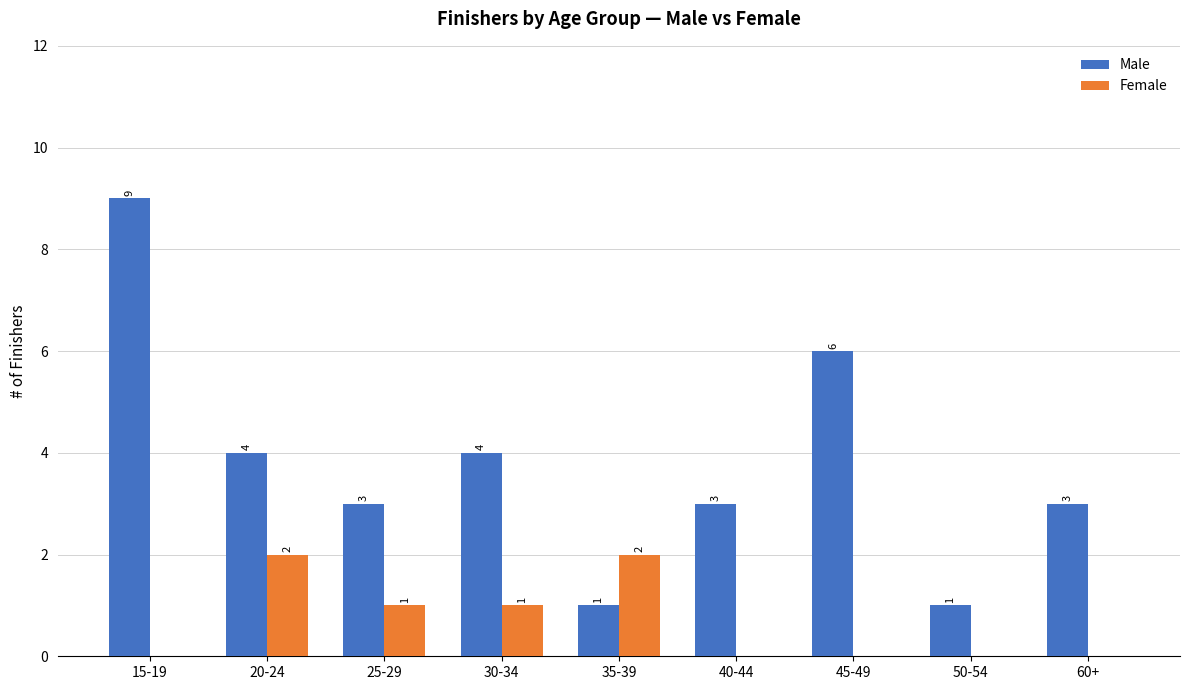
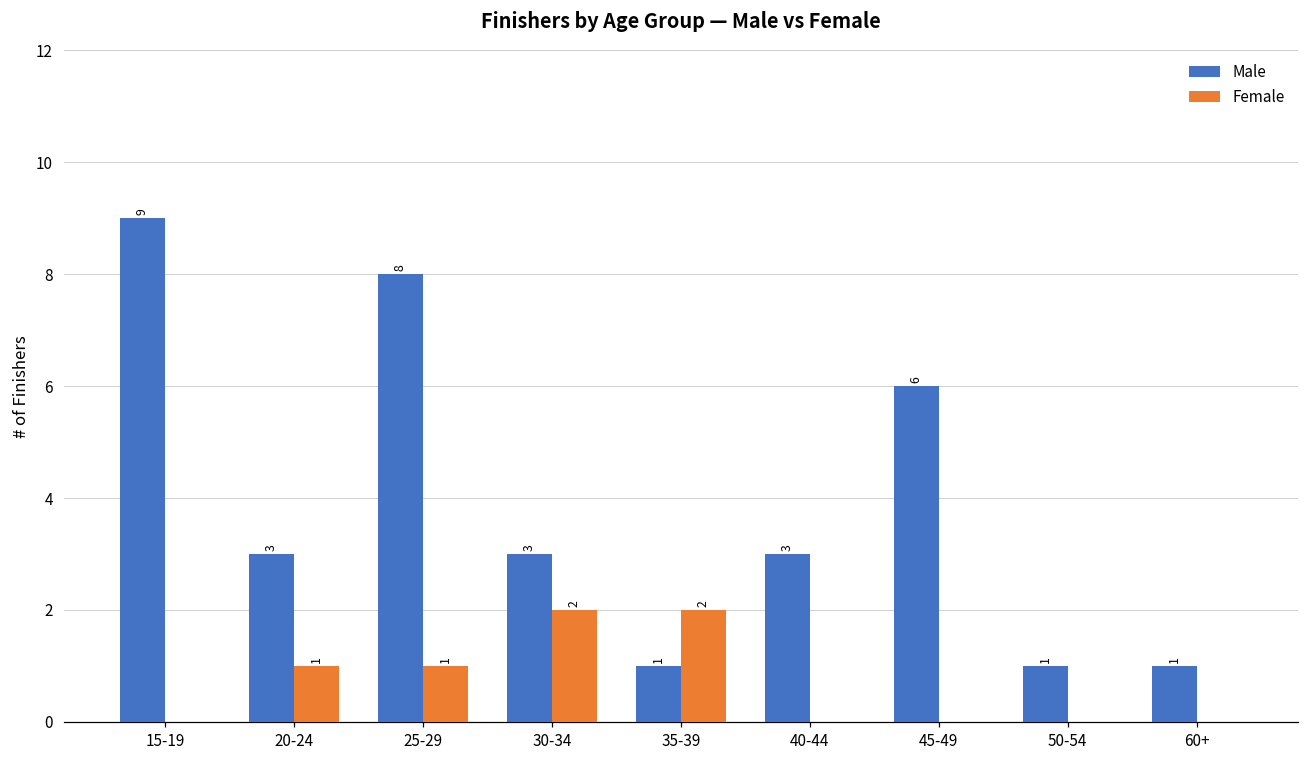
Male, 20-24: 4 -> 3
Female, 20-24: 2 -> 1
Male, 25-29: 3 -> 8
Male, 30-34: 4 -> 3
Female, 30-34: 1 -> 2
Male, 60+: 3 -> 1
